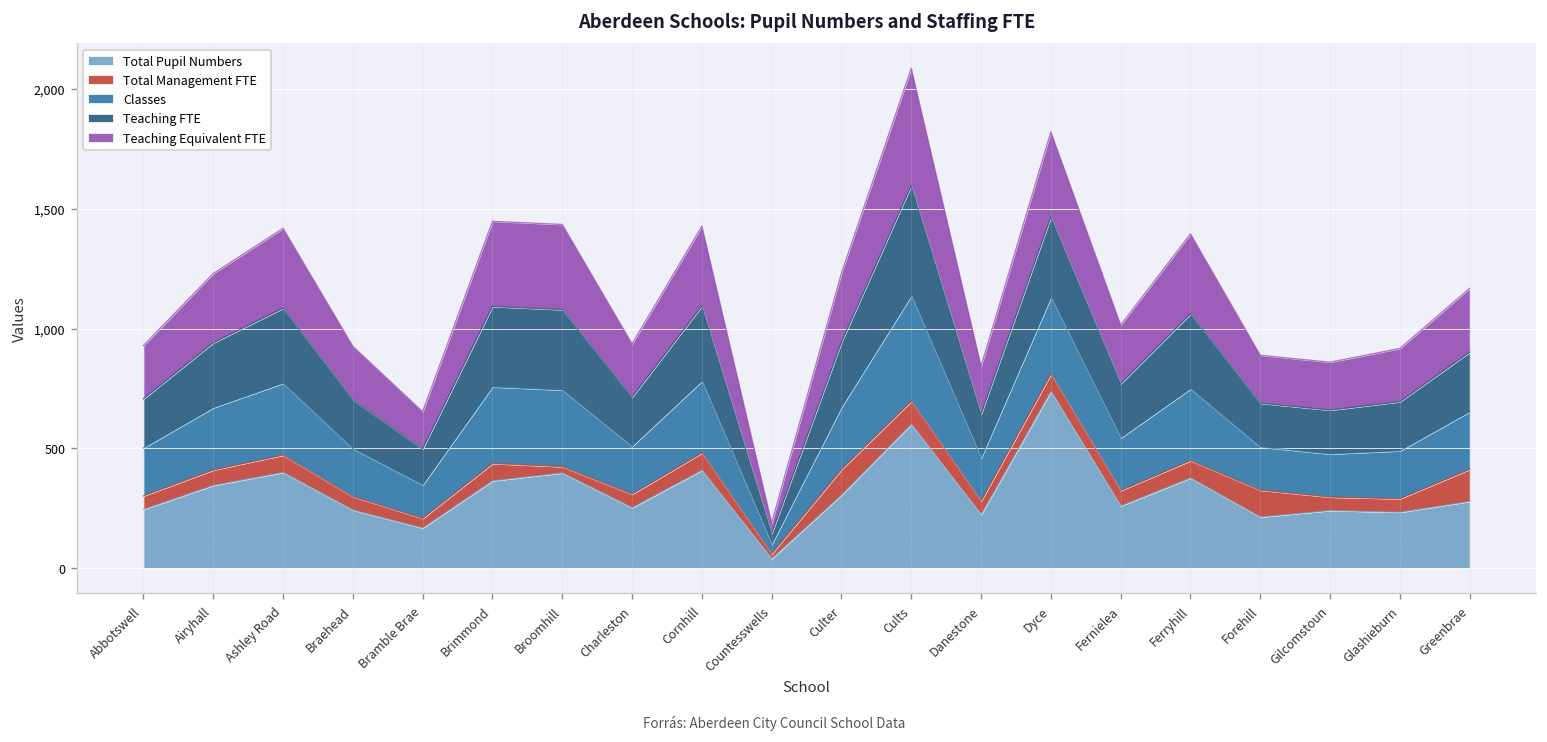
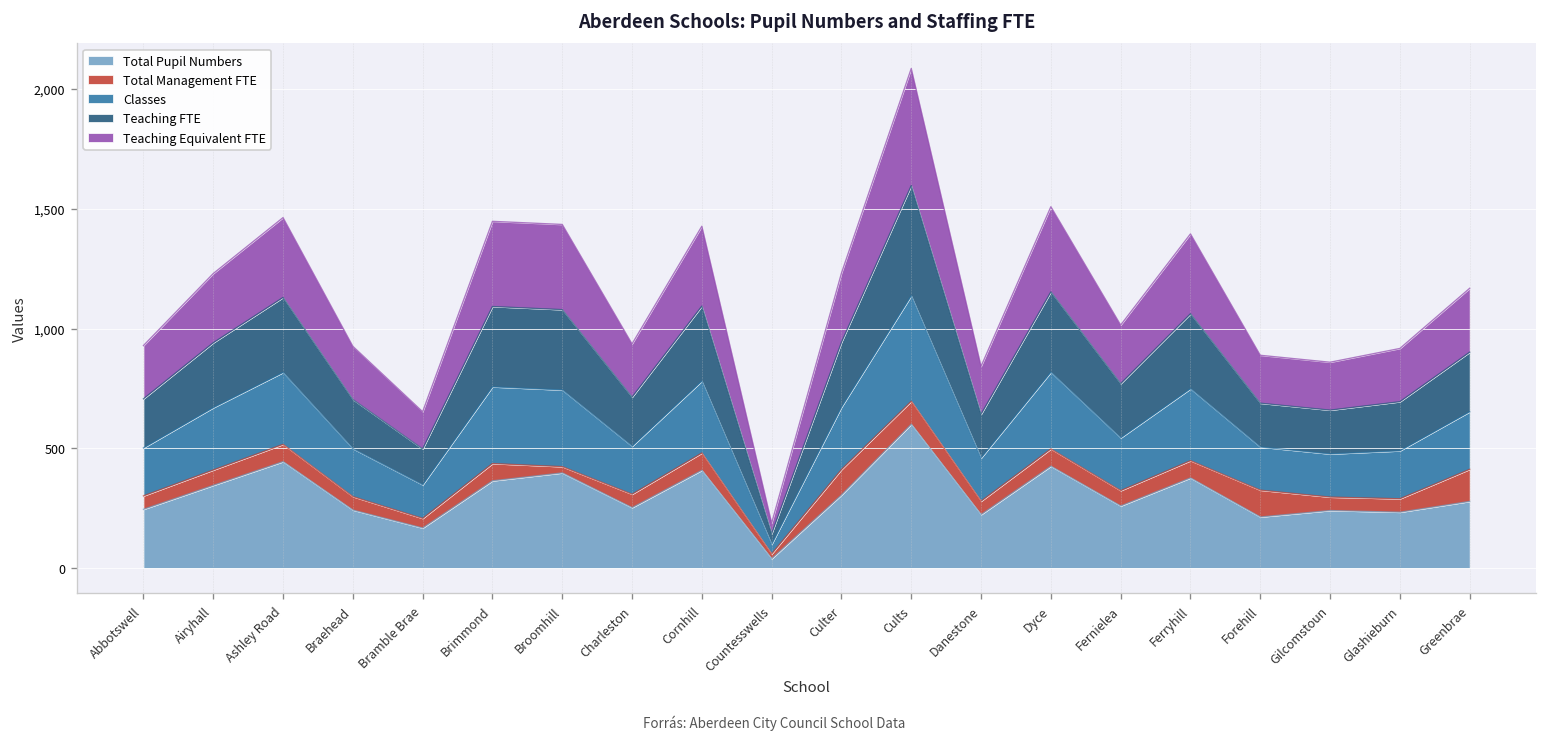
Total Pupil Numbers, Ashley Road: 400 -> 450
Total Pupil Numbers, Dyce: 740 -> 430
